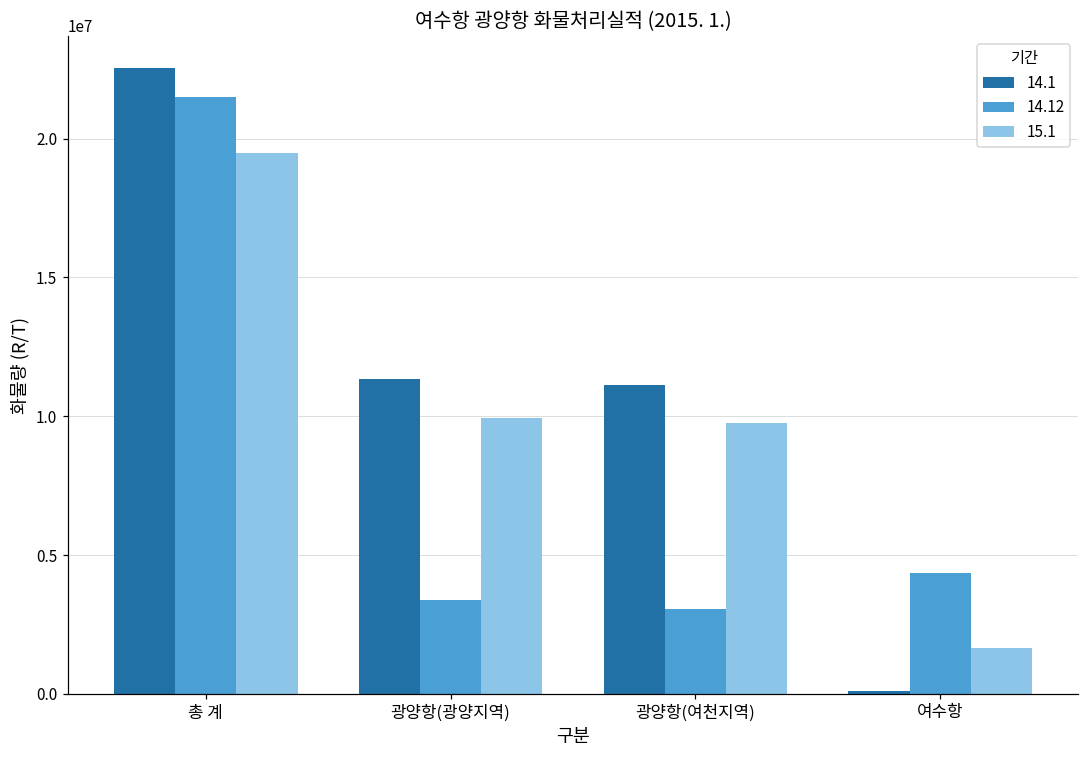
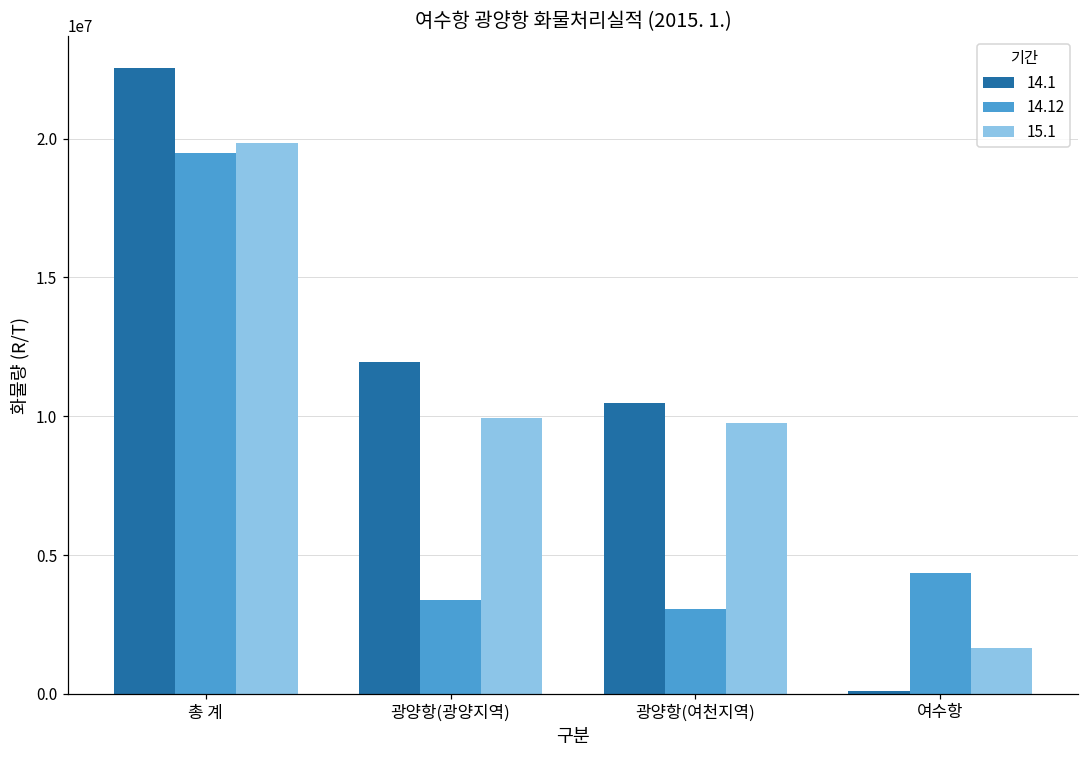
14.12, 총 계: 21500000 -> 19500000
15.1, 총 계: 19500000 -> 19800000
14.1, 광양항(광양지역): 11400000 -> 12000000
14.1, 광양항(여천지역): 11100000 -> 10500000
